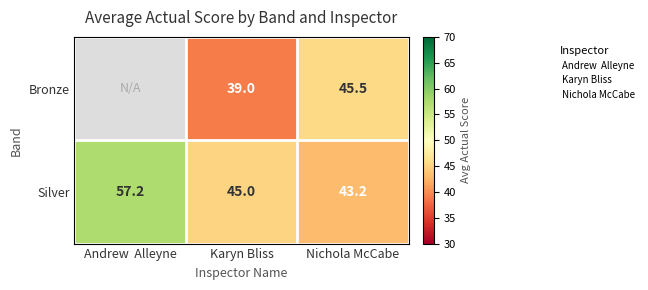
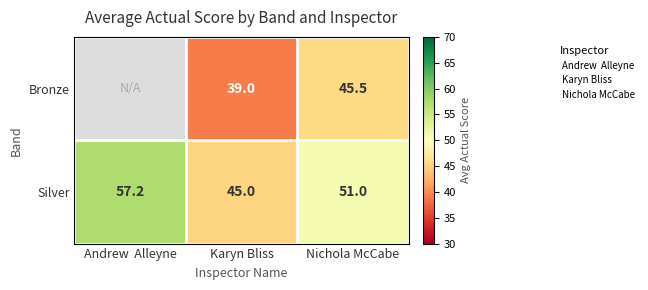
Silver, Nichola McCabe: 43.2 -> 51.0
